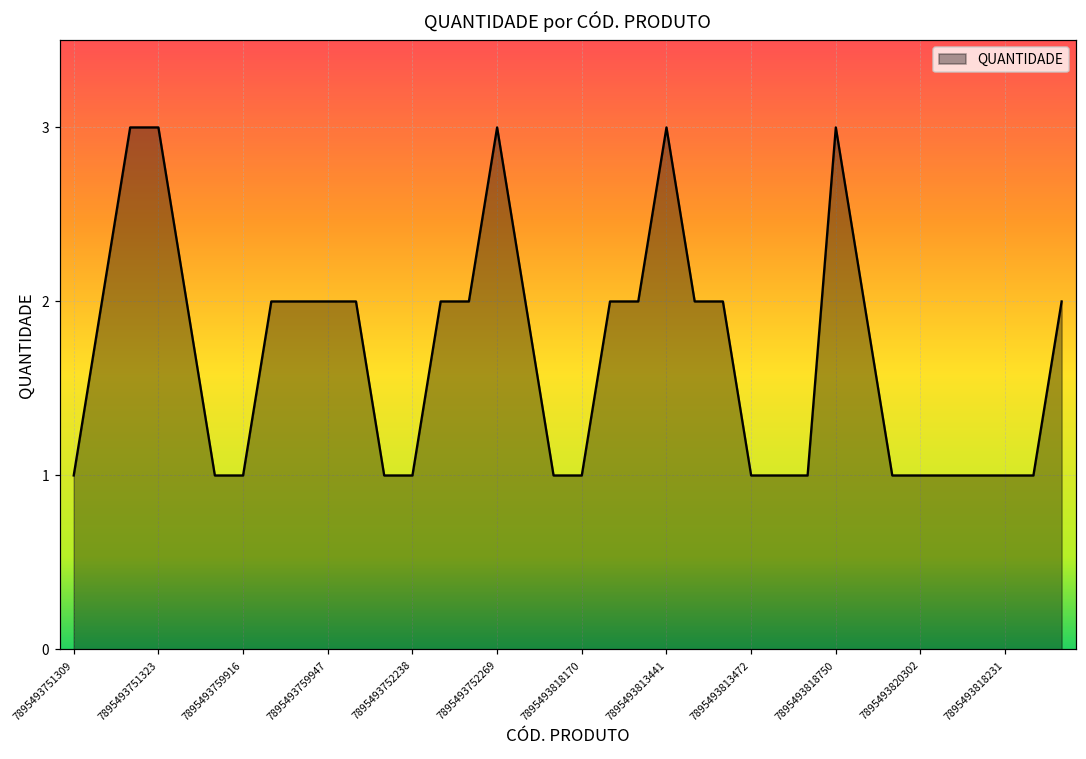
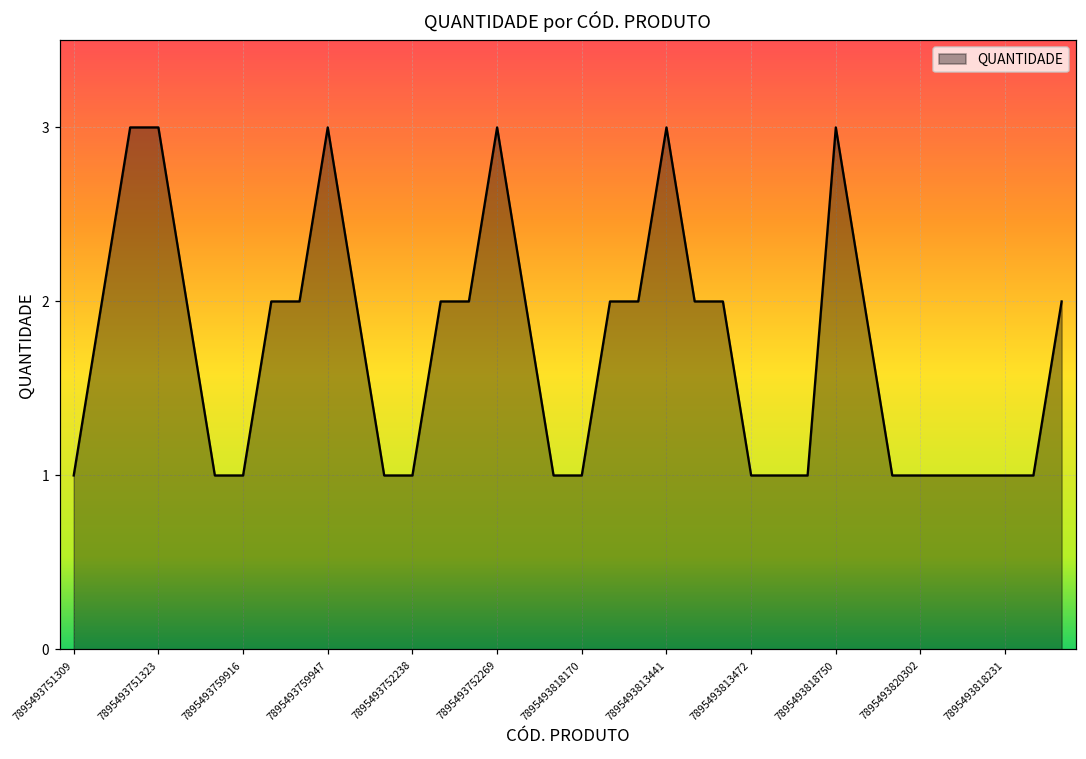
7895493759947: 2 -> 3
